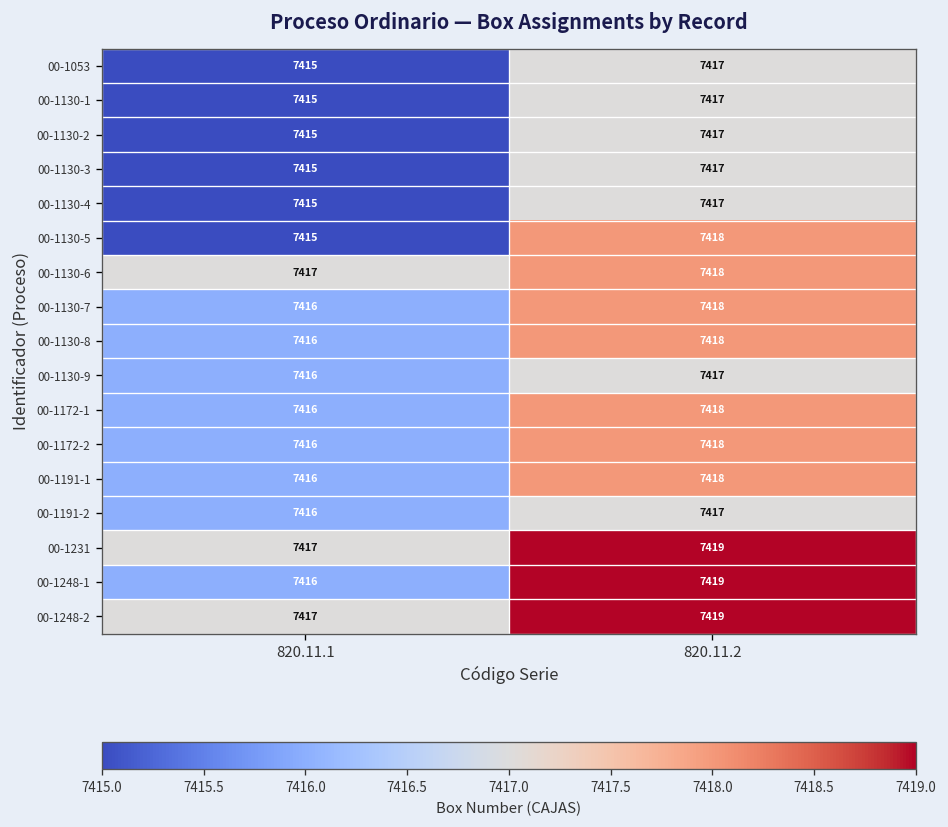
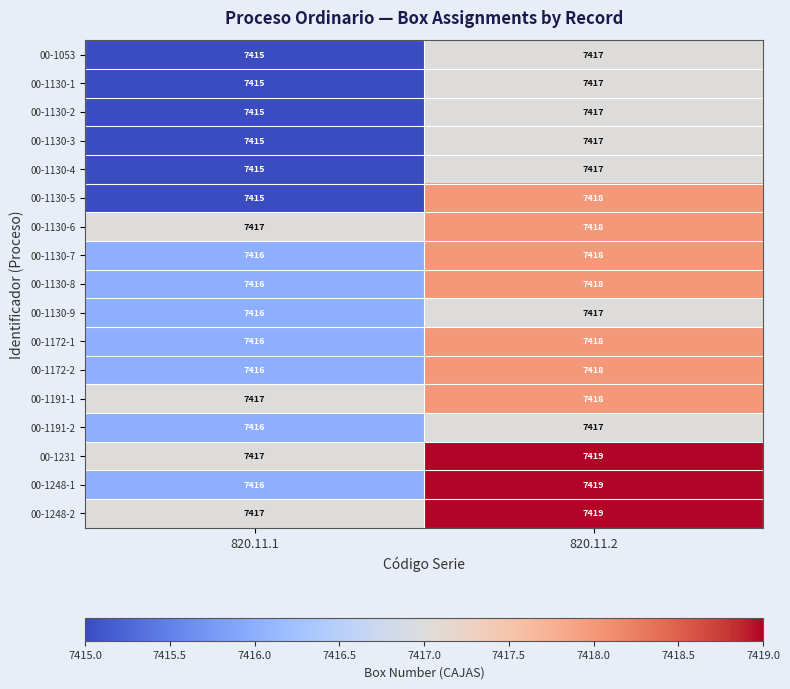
00-1191-1, 820.11.1: 7416 -> 7417
